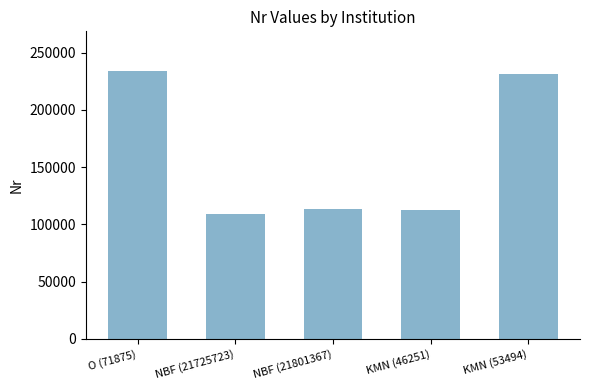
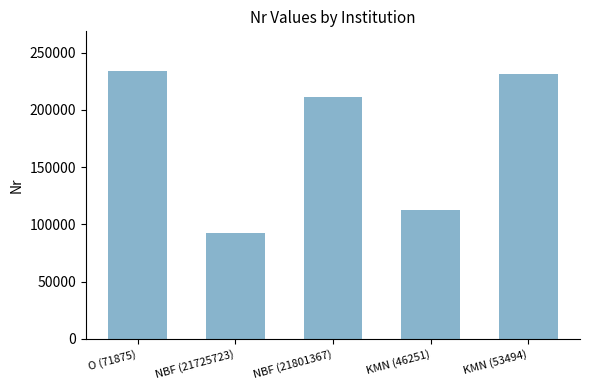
NBF (21725723): 109000 -> 92000
NBF (21801367): 114000 -> 212000
